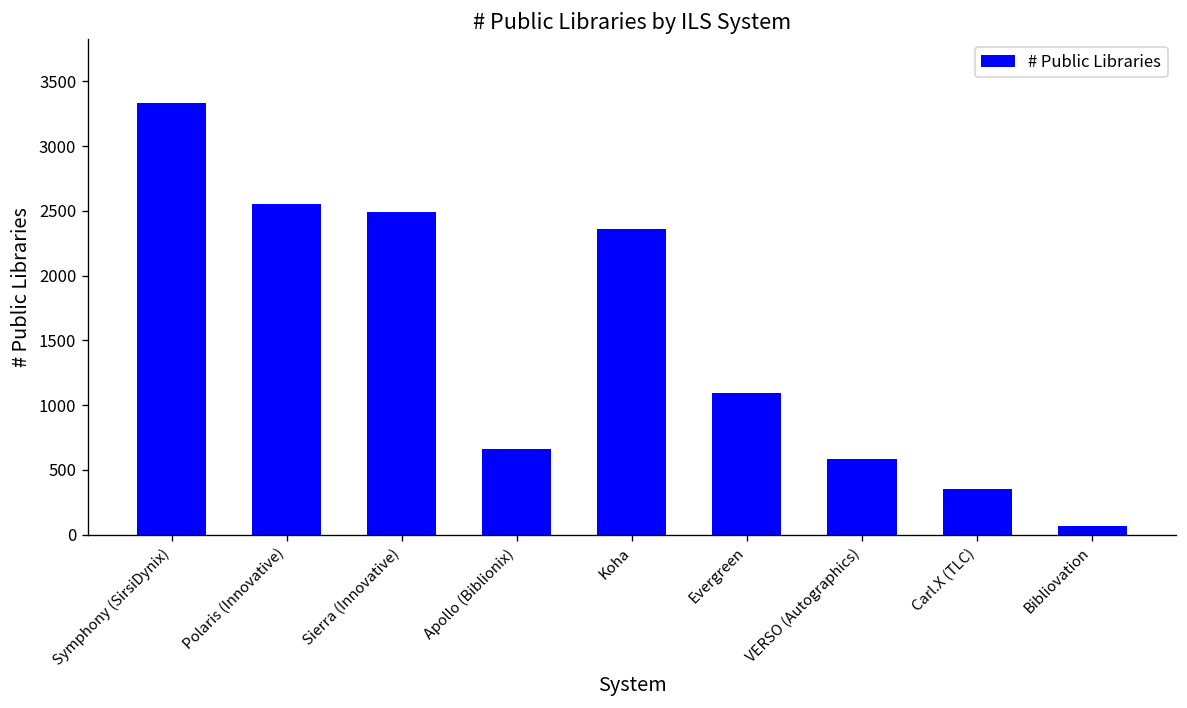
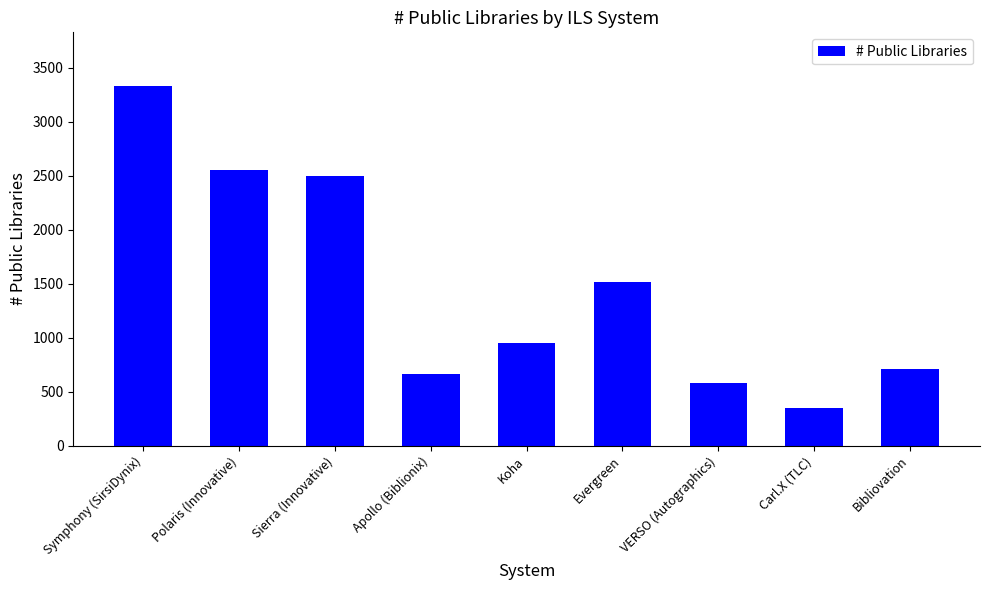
Koha: 2360 -> 960
Evergreen: 1090 -> 1510
Bibliovation: 70 -> 710
